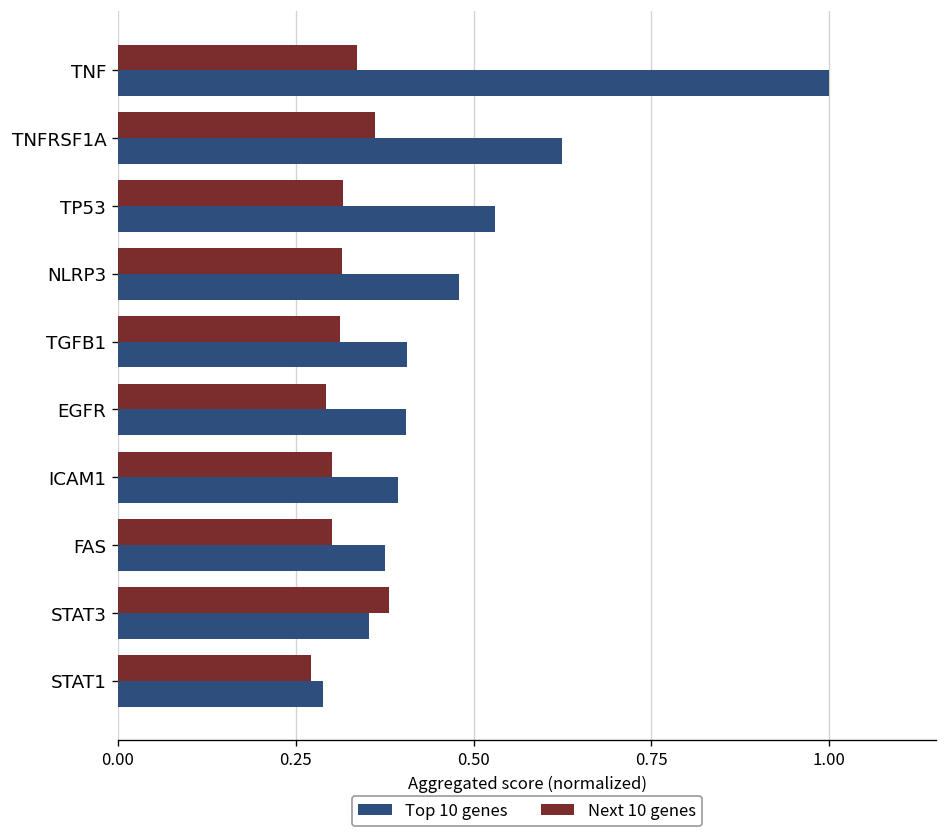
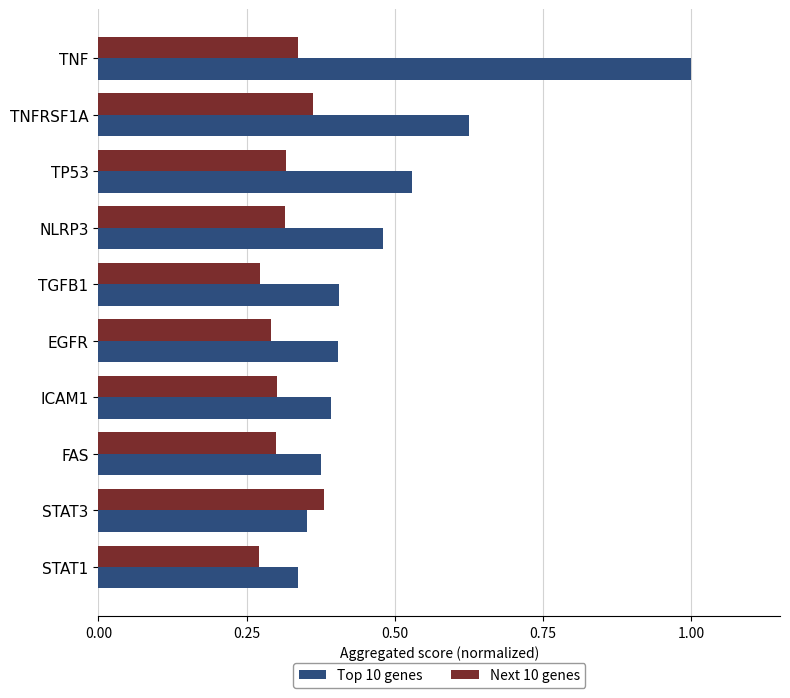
Next 10 genes, TGFB1: 0.31 -> 0.27
Top 10 genes, STAT1: 0.29 -> 0.34
